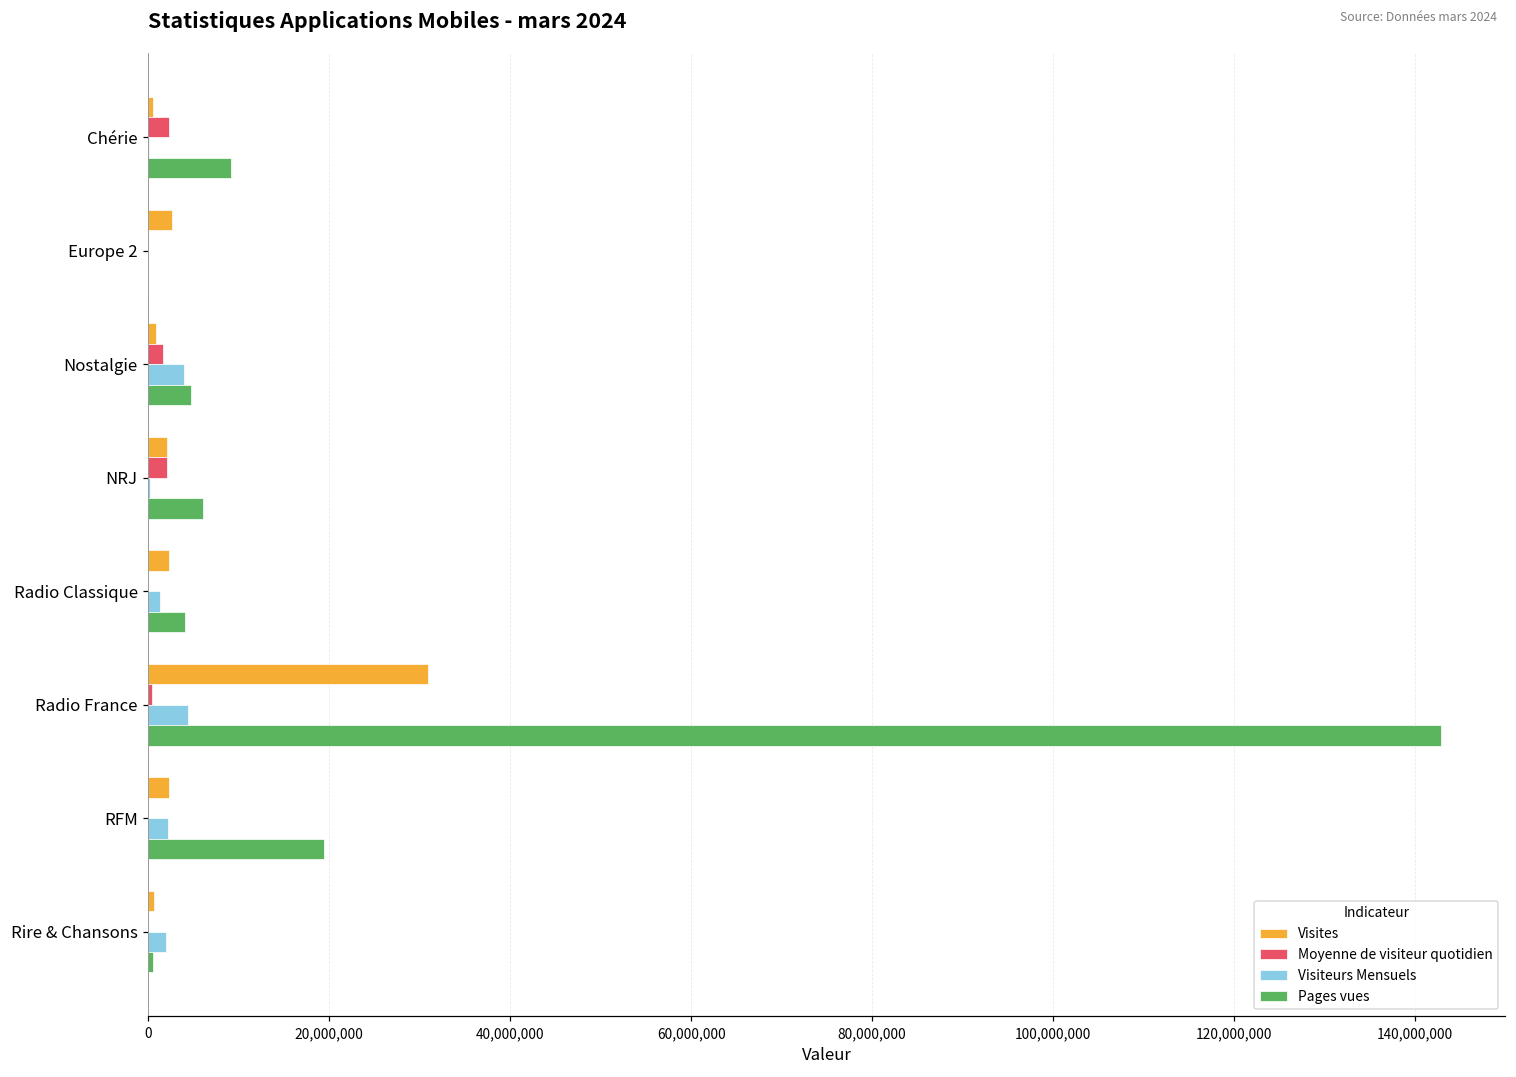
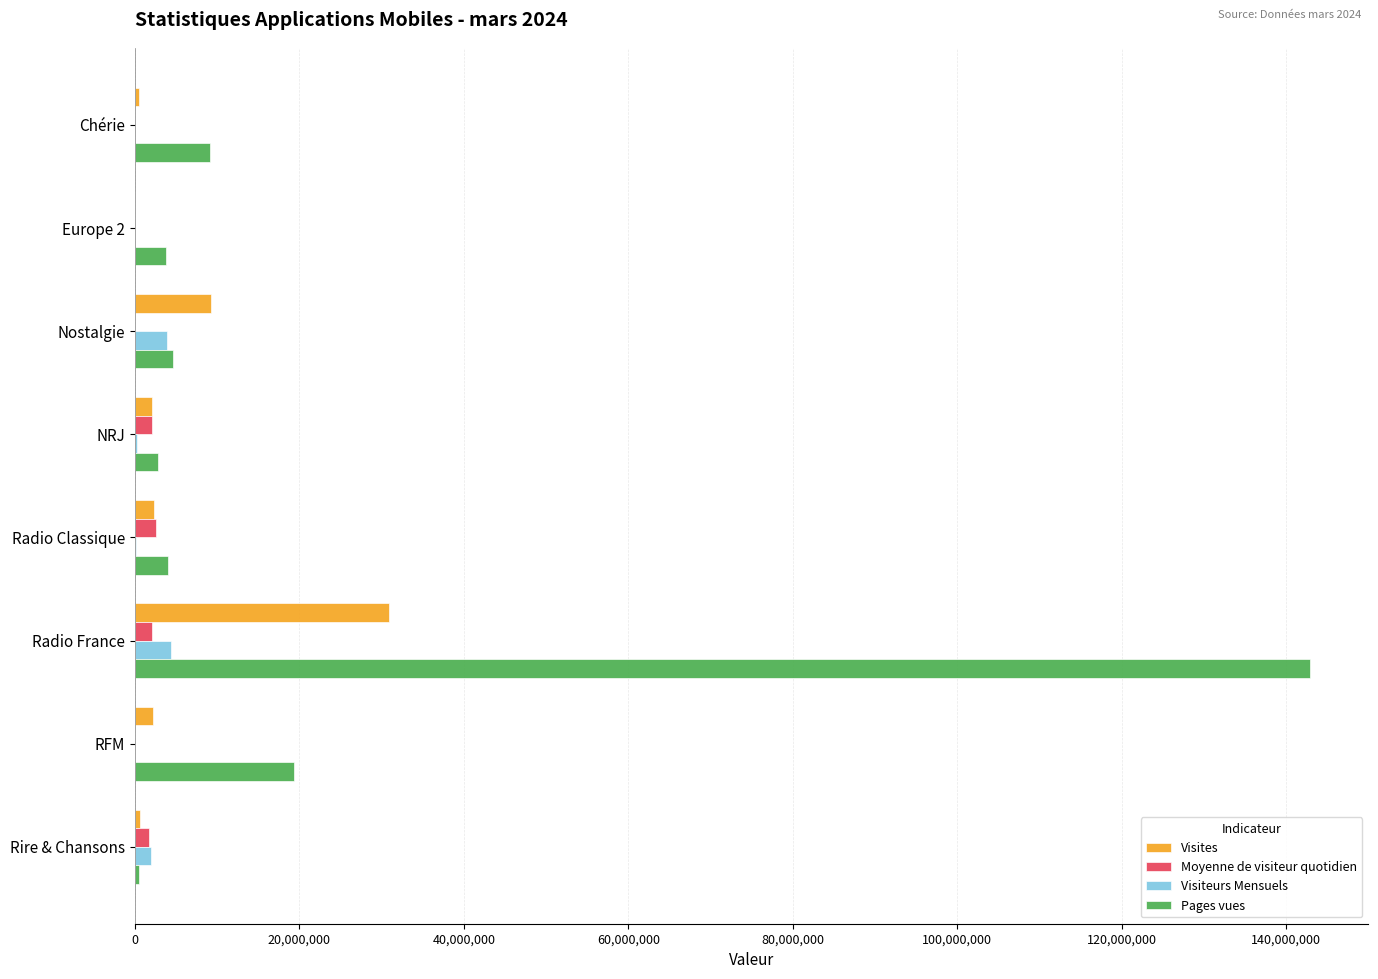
Moyenne de visiteur quotidien, Chérie: 2,000,000 -> 0
Visites, Europe 2: 3,000,000 -> 0
Pages vues, Europe 2: 0 -> 4,000,000
Visites, Nostalgie: 1,000,000 -> 9,000,000
Moyenne de visiteur quotidien, Nostalgie: 2,000,000 -> 0
Pages vues, NRJ: 6,000,000 -> 3,000,000
Moyenne de visiteur quotidien, Radio Classique: 0 -> 3,000,000
Visiteurs Mensuels, Radio Classique: 1,000,000 -> 0
Moyenne de visiteur quotidien, Radio France: 0 -> 2,000,000
Visiteurs Mensuels, RFM: 2,000,000 -> 0
Moyenne de visiteur quotidien, Rire & Chansons: 0 -> 2,000,000
